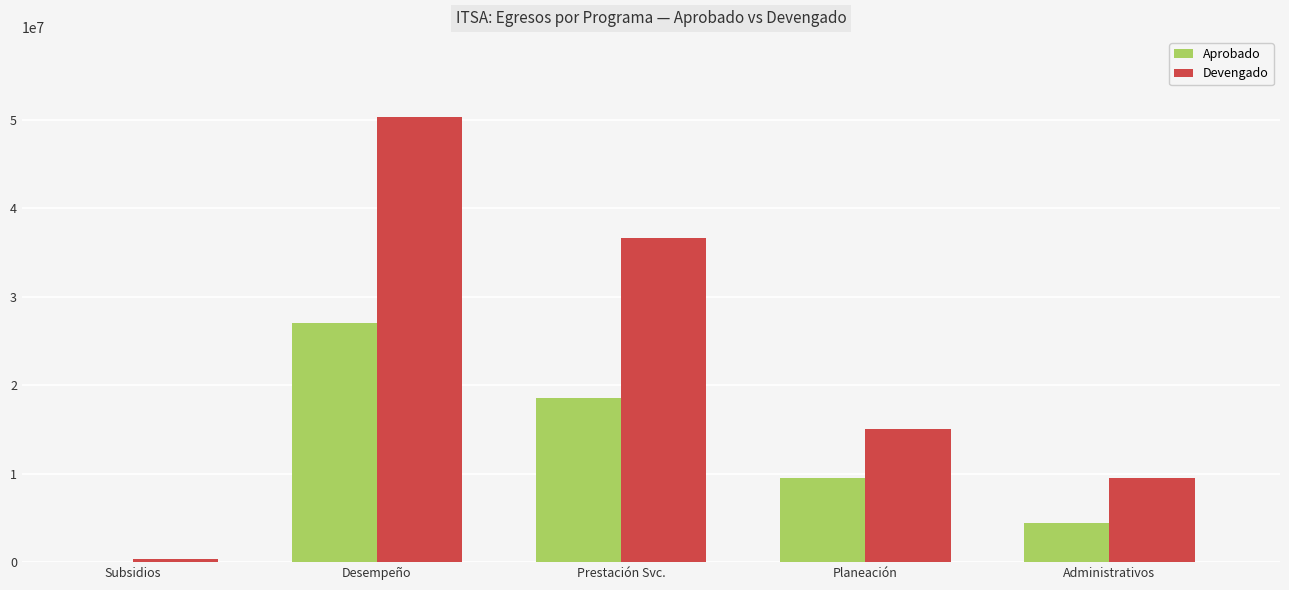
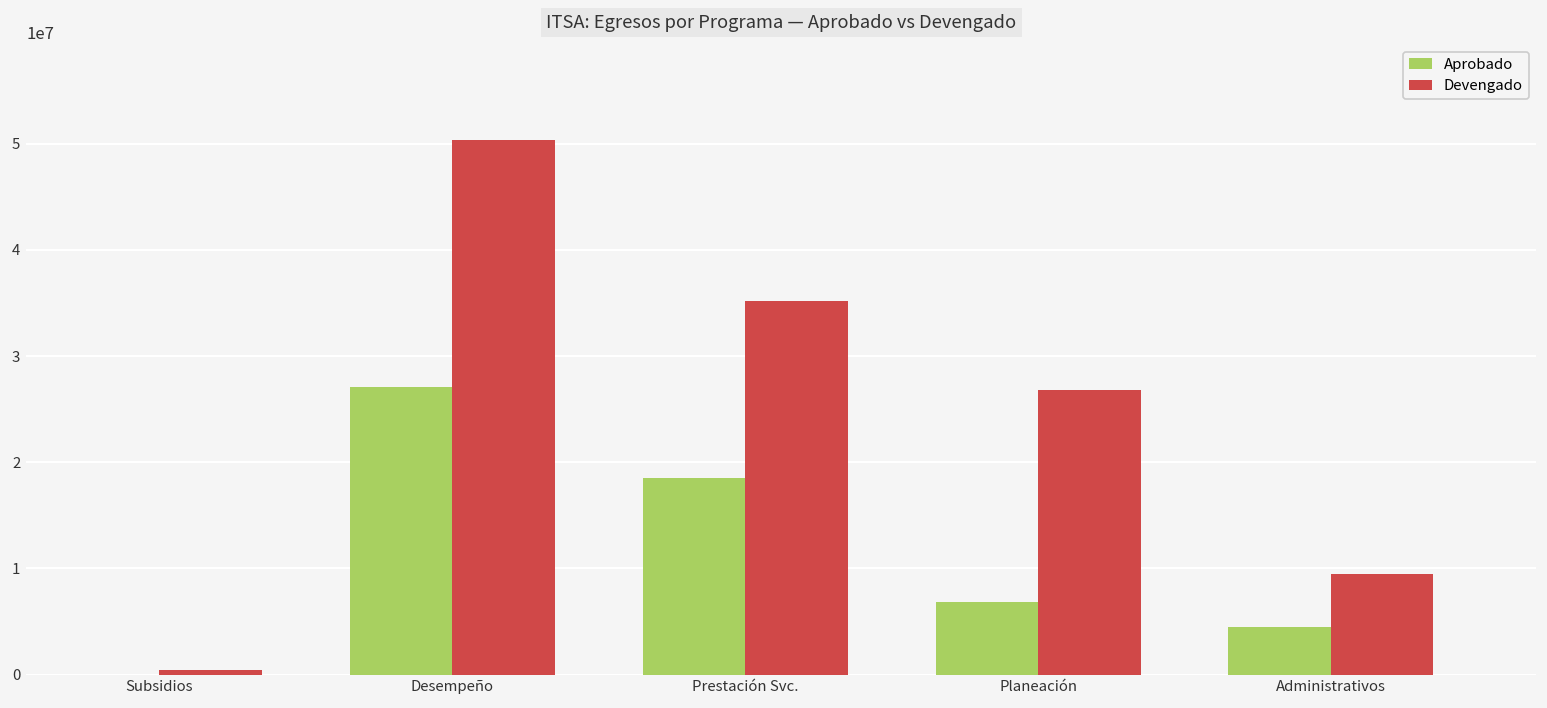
Devengado, Prestación Svc.: 37000000 -> 35000000
Aprobado, Planeación: 9000000 -> 7000000
Devengado, Planeación: 15000000 -> 27000000
